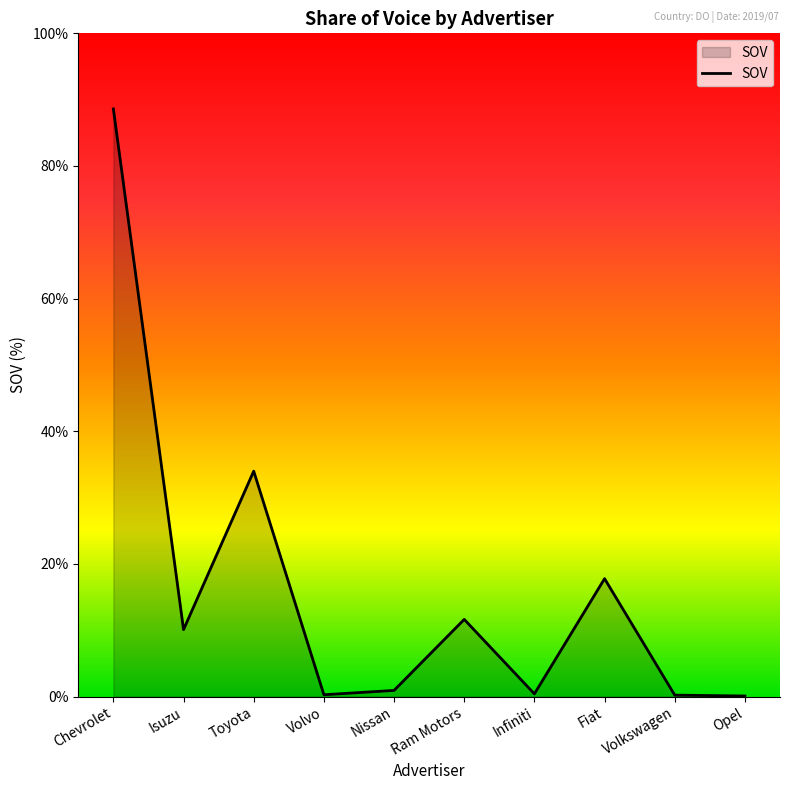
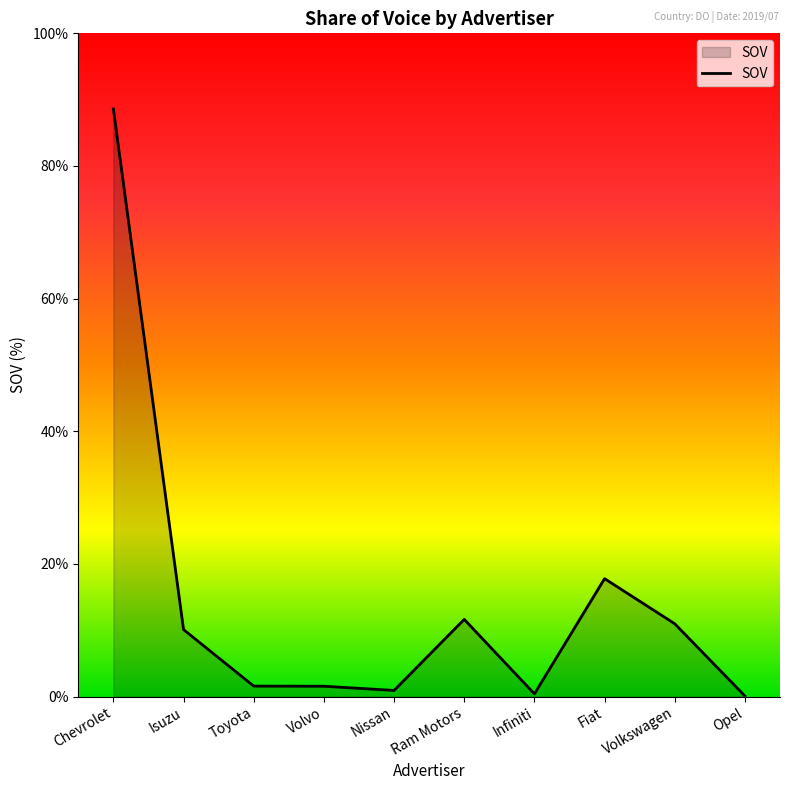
Toyota: 34% -> 2%
Volvo: 0% -> 2%
Volkswagen: 0% -> 11%
